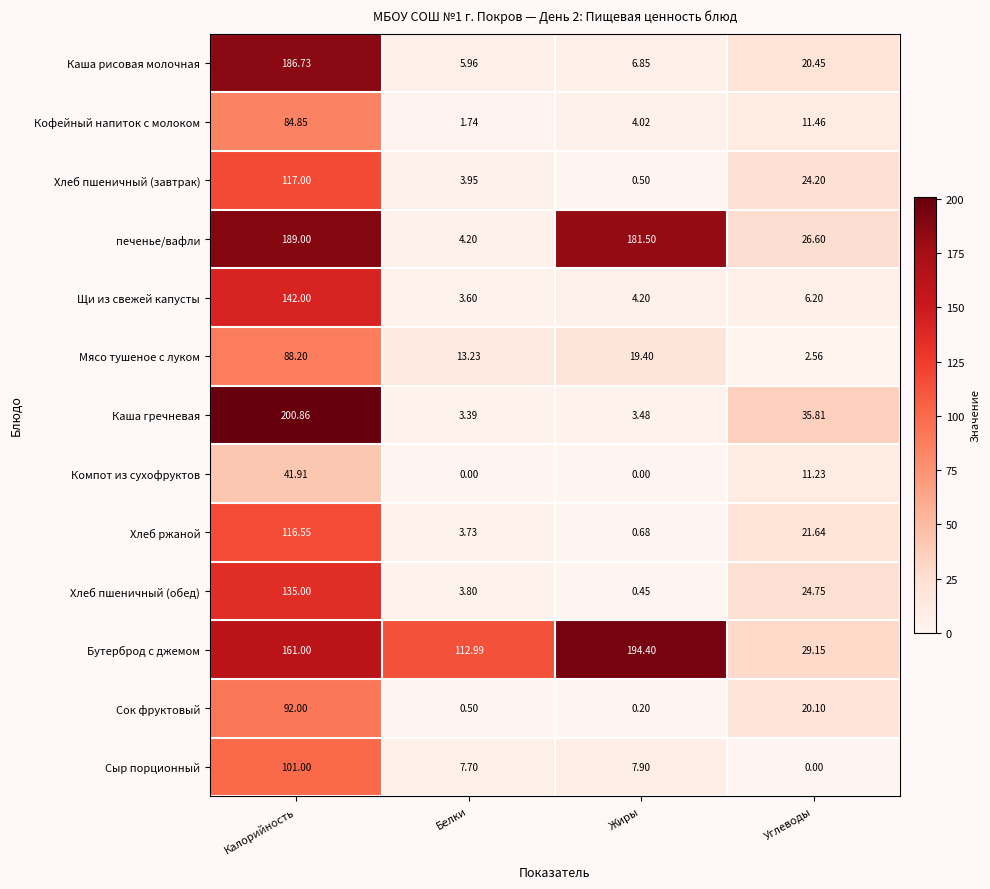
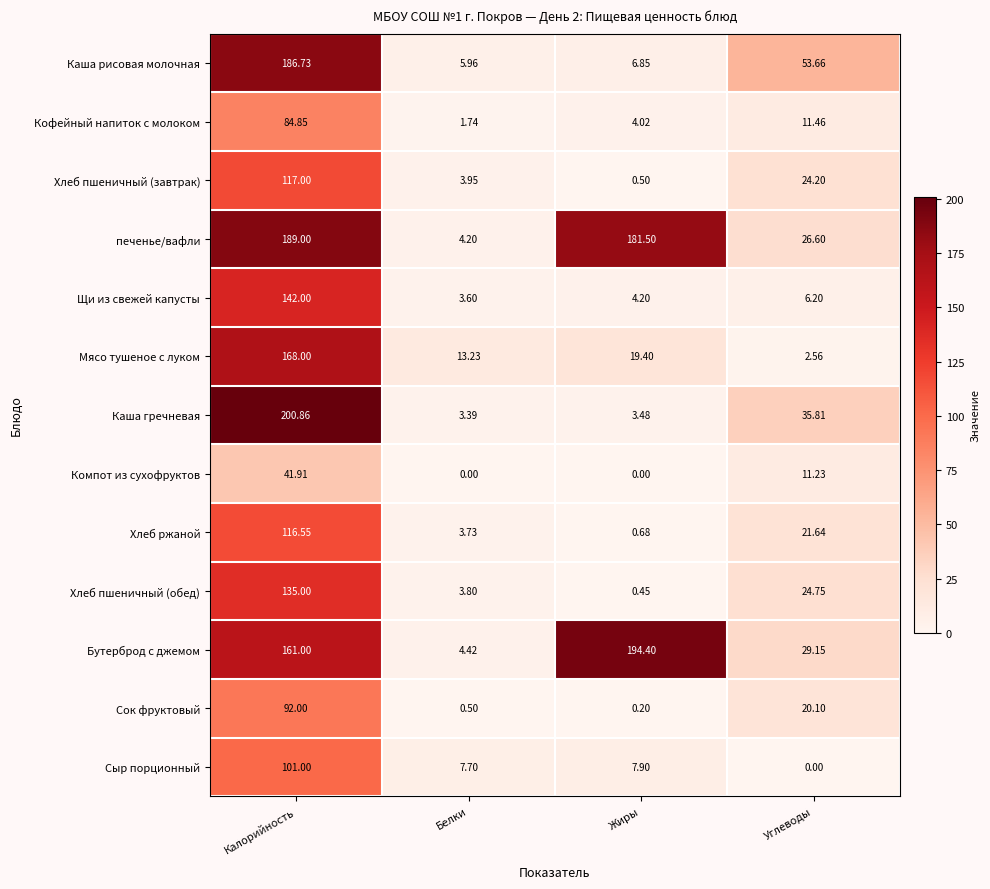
Каша рисовая молочная, Углеводы: 20.45 -> 53.66
Мясо тушеное с луком, Калорийность: 88.20 -> 168.00
Бутерброд с джемом, Белки: 112.99 -> 4.42
